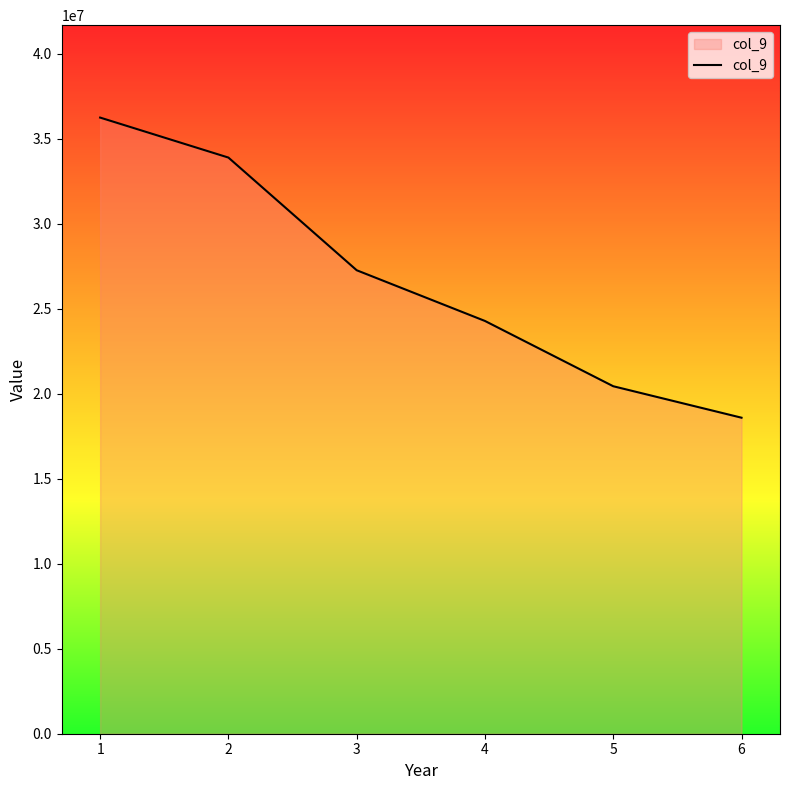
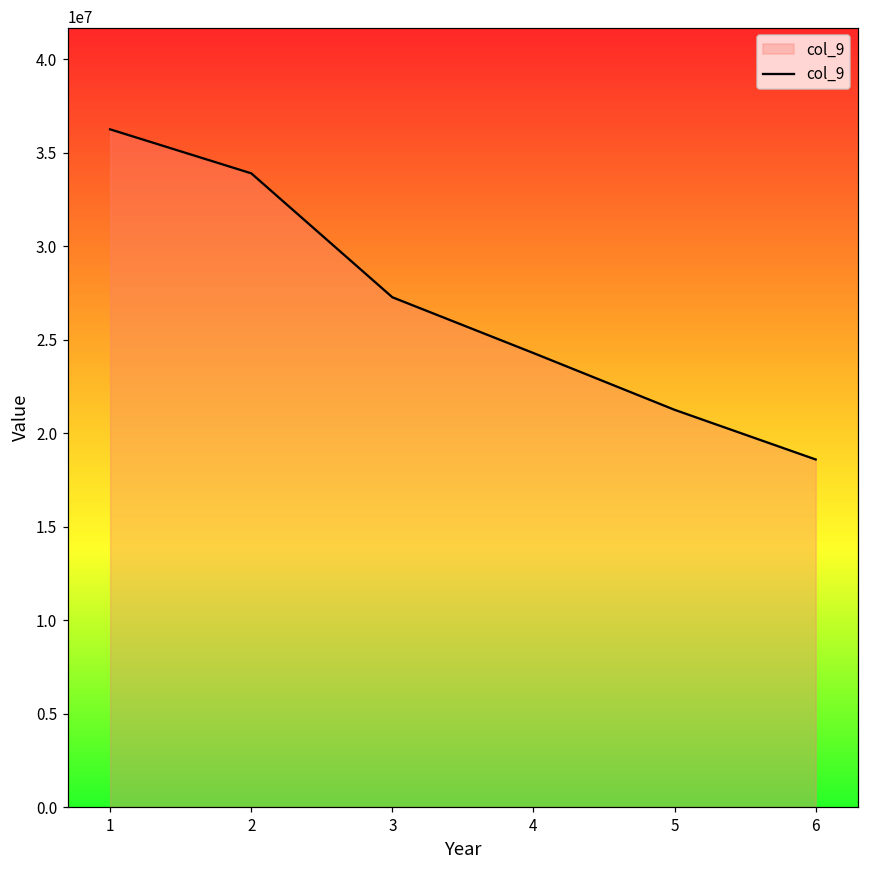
5: 20400000 -> 21200000
